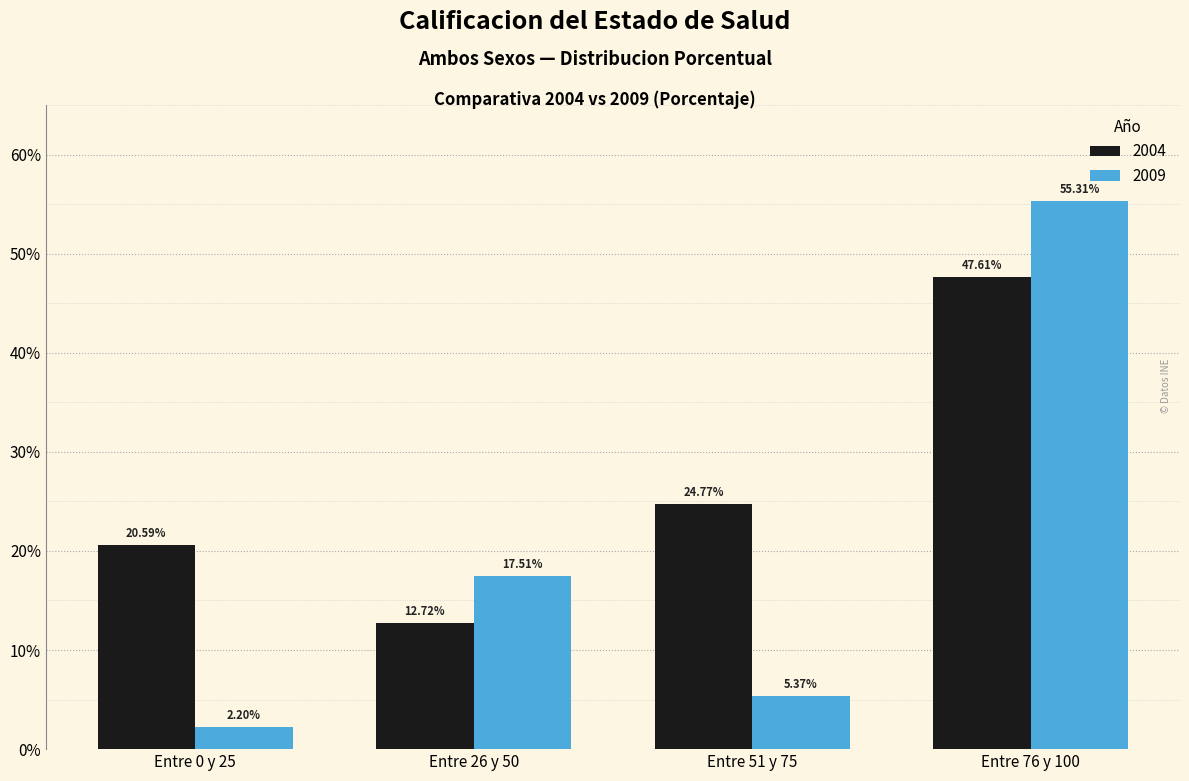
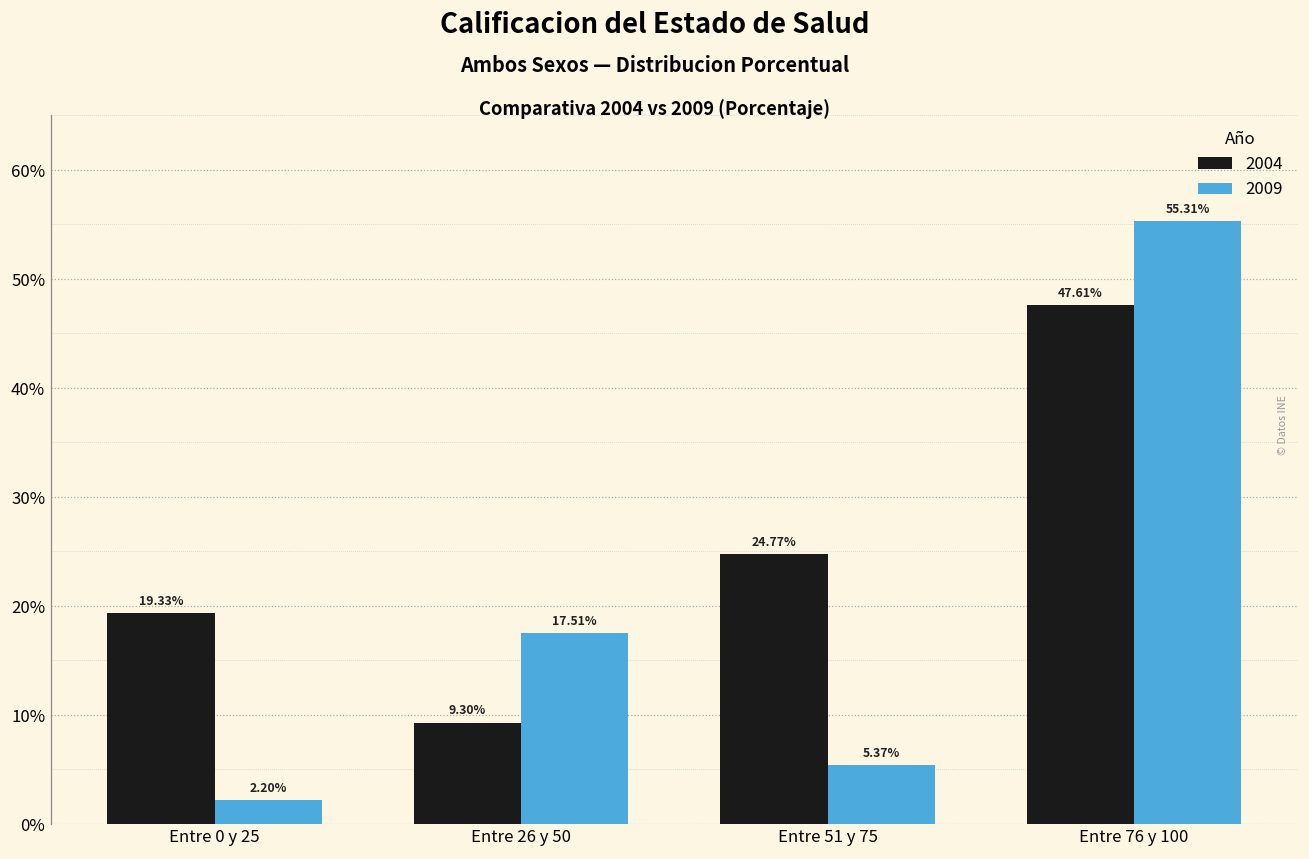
2004, Entre 0 y 25: 20.59% -> 19.33%
2004, Entre 26 y 50: 12.72% -> 9.30%
